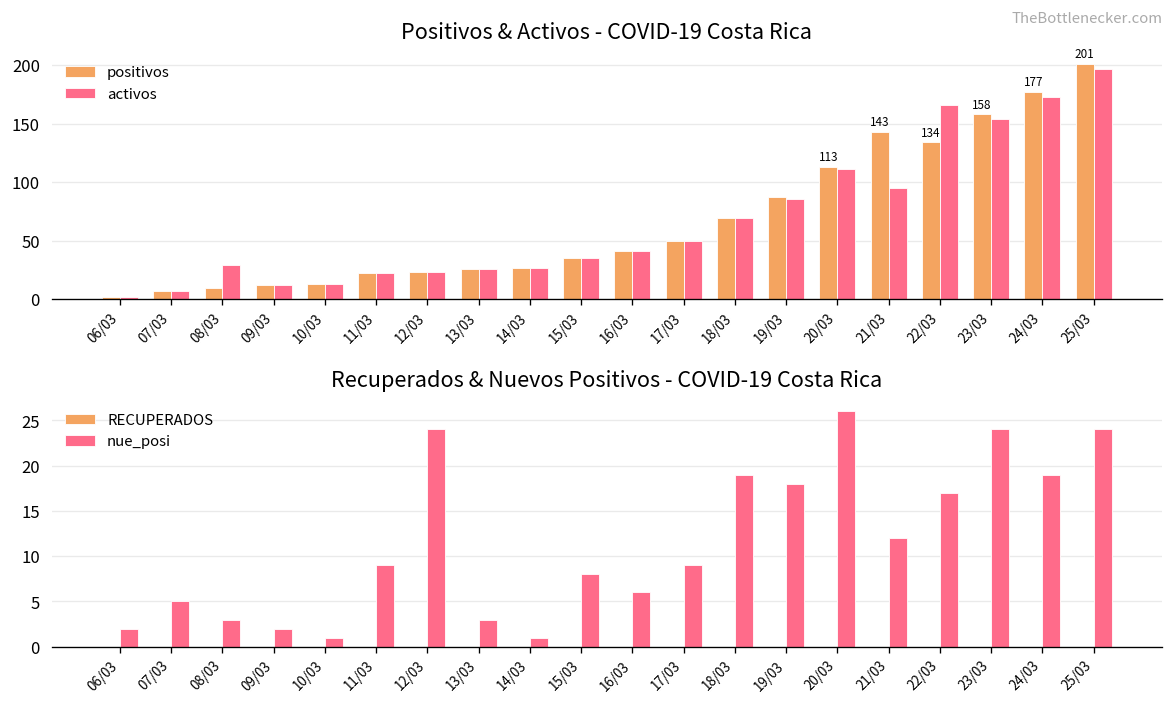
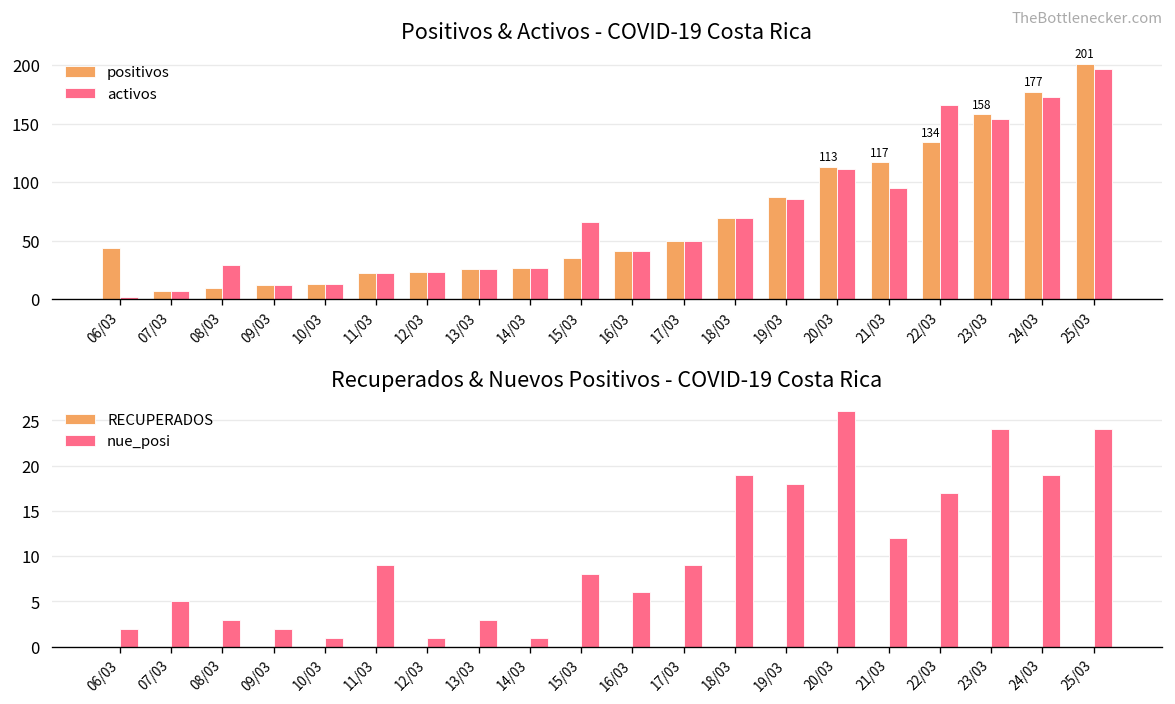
Positivos & Activos - COVID-19 Costa Rica, positivos, 06/03: 0 -> 40
Positivos & Activos - COVID-19 Costa Rica, activos, 15/03: 40 -> 70
Positivos & Activos - COVID-19 Costa Rica, positivos, 21/03: 143 -> 117
Recuperados & Nuevos Positivos - COVID-19 Costa Rica, nue_posi, 12/03: 24 -> 1
